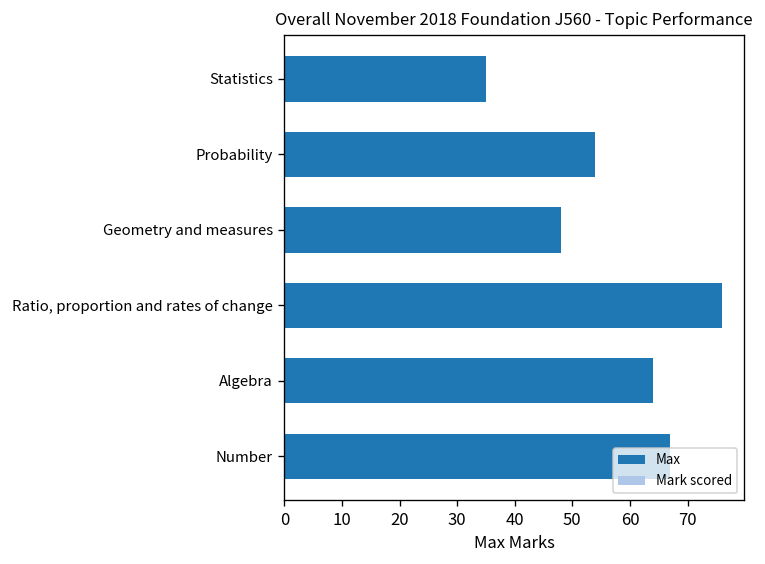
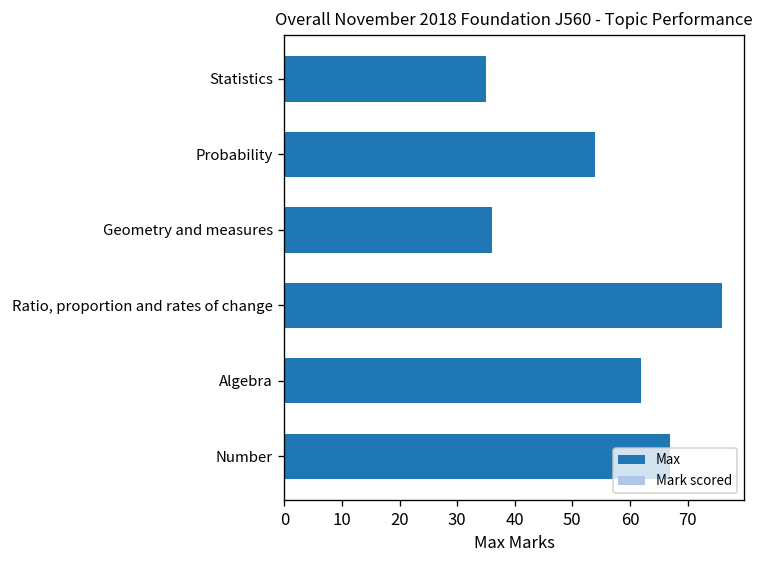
Max, Geometry and measures: 48 -> 36
Max, Algebra: 64 -> 62
